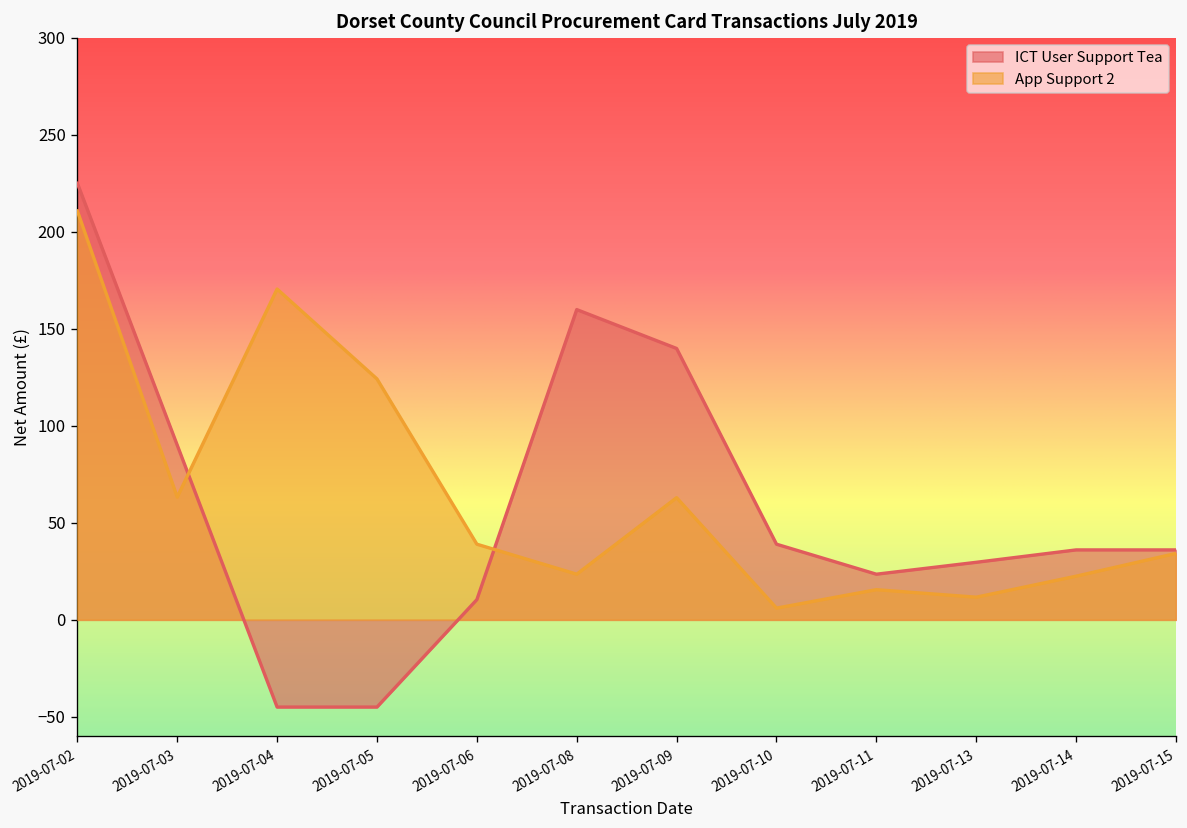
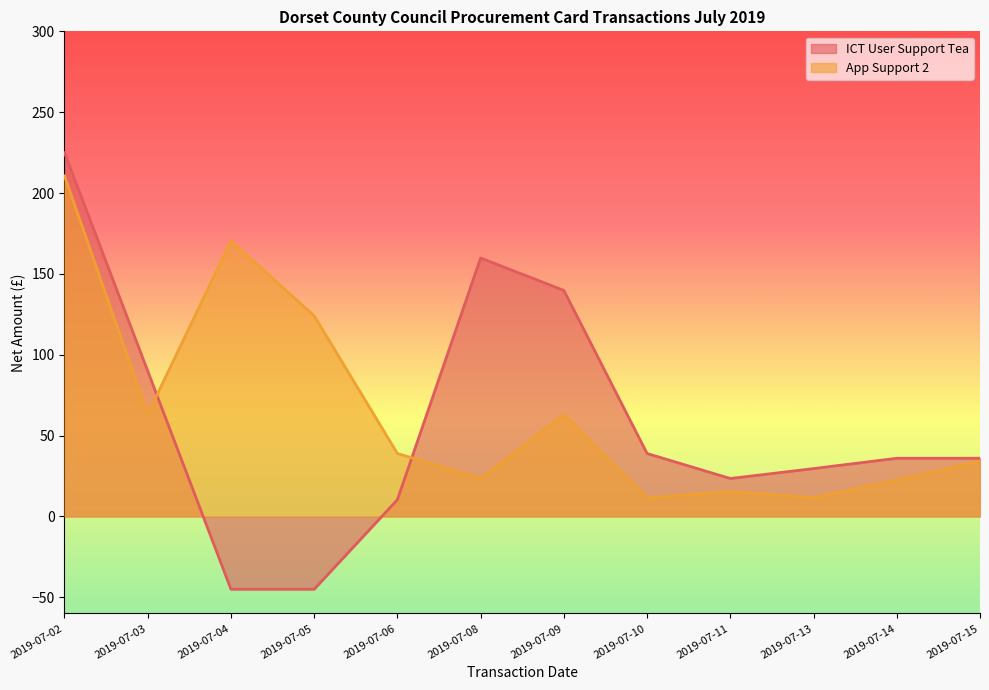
App Support 2, 2019-07-10: 6 -> 12
